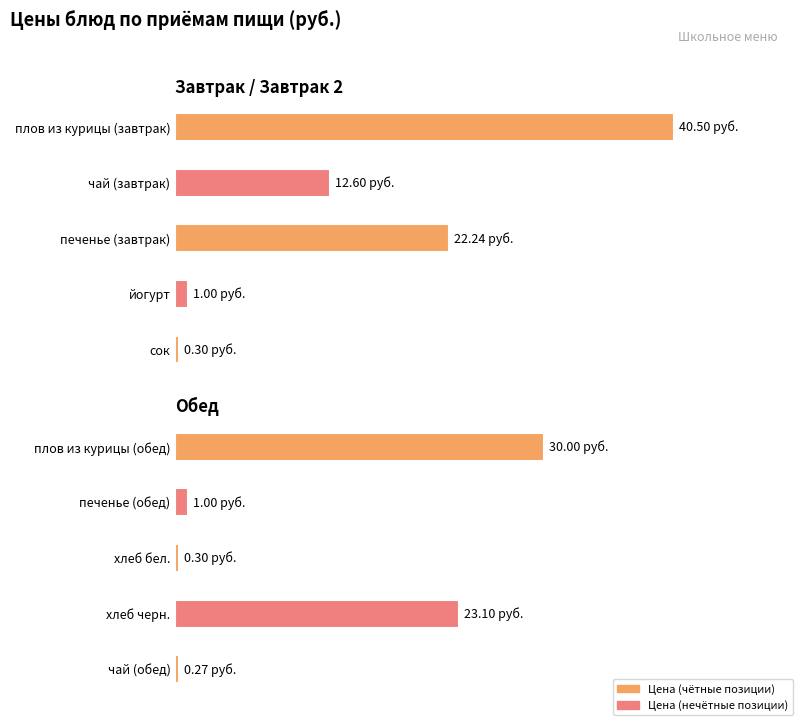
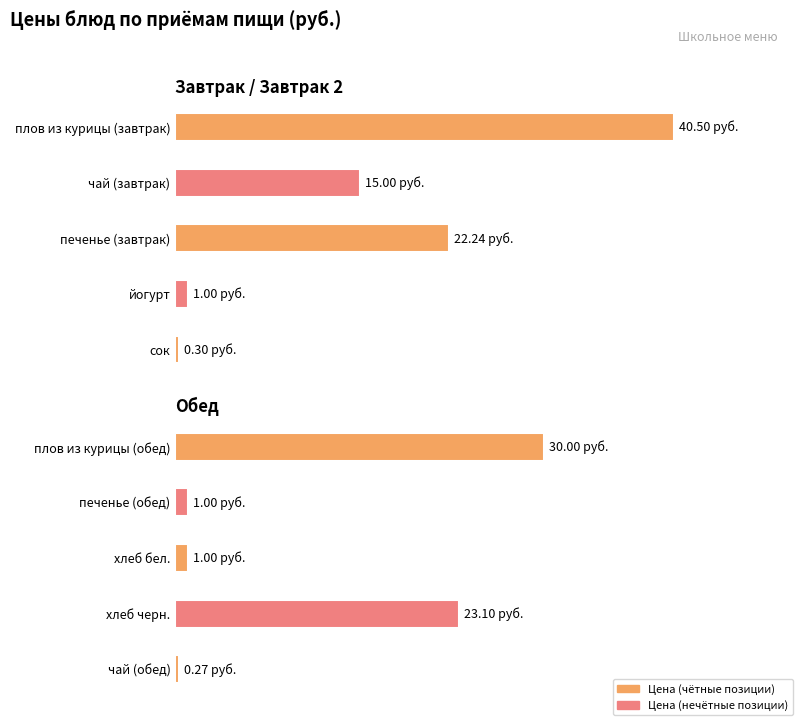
Завтрак / Завтрак 2, чай (завтрак): 12.60 -> 15.00
Обед, хлеб бел.: 0.30 -> 1.00
